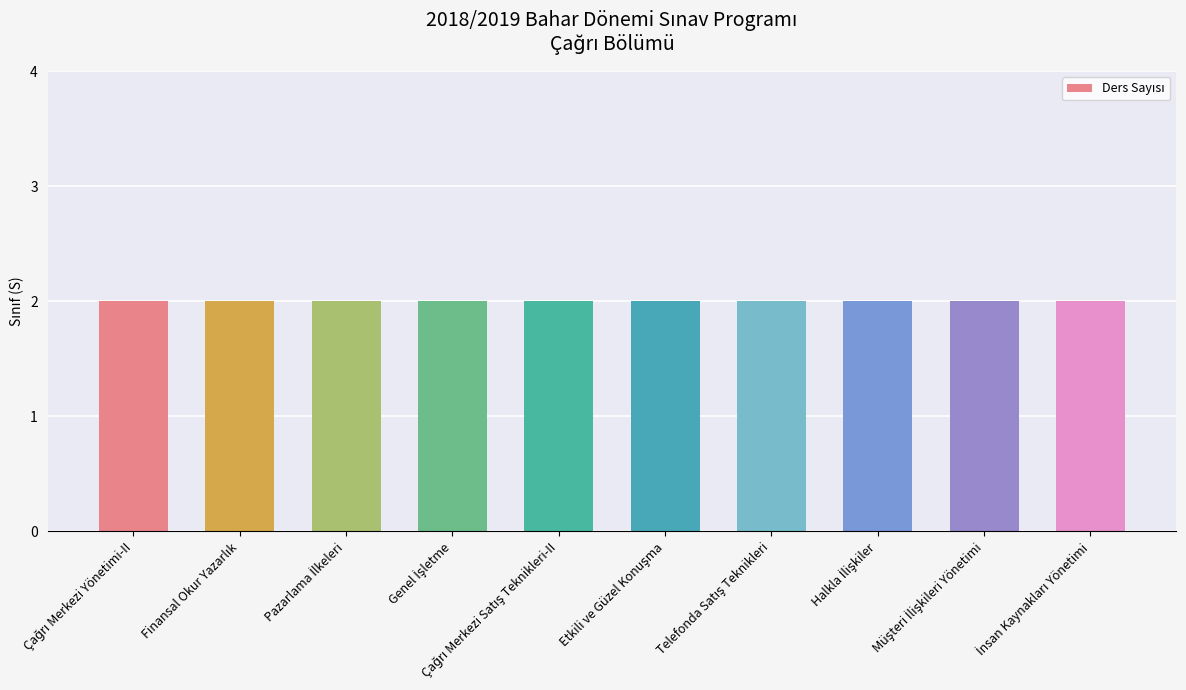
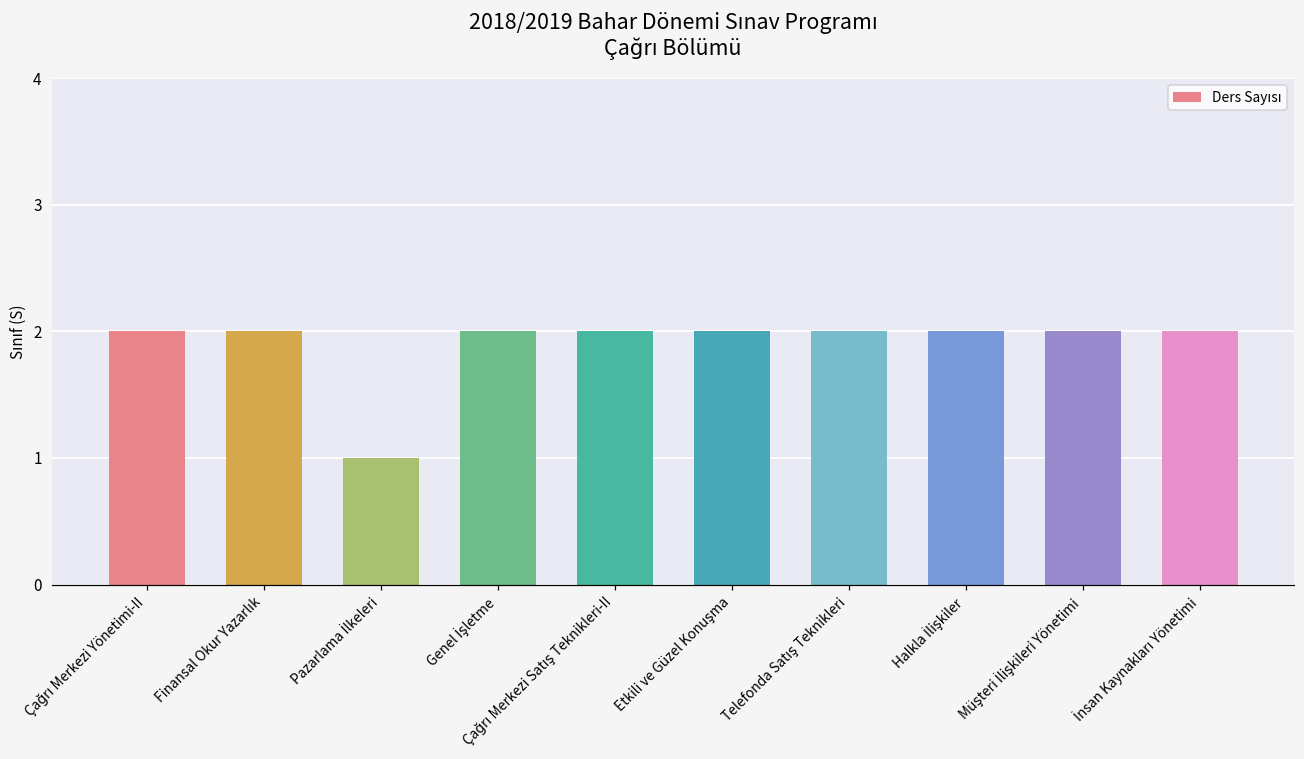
Pazarlama İlkeleri: 2 -> 1
